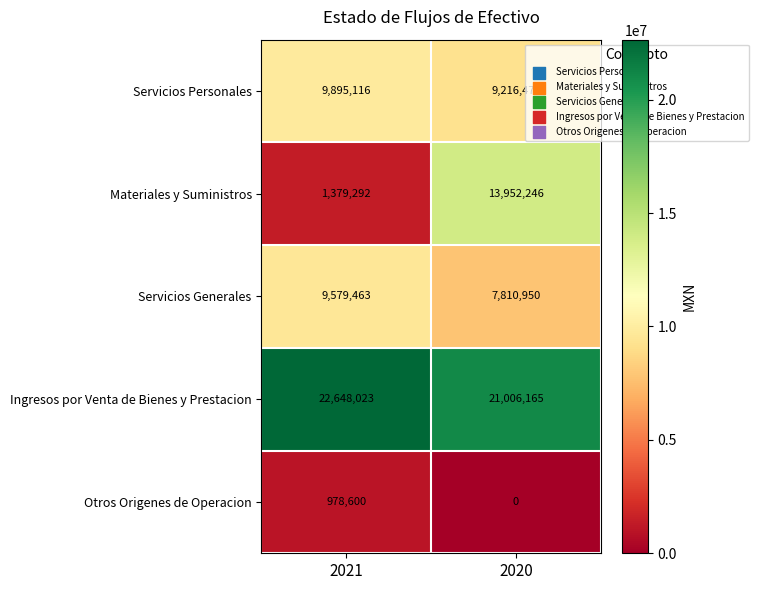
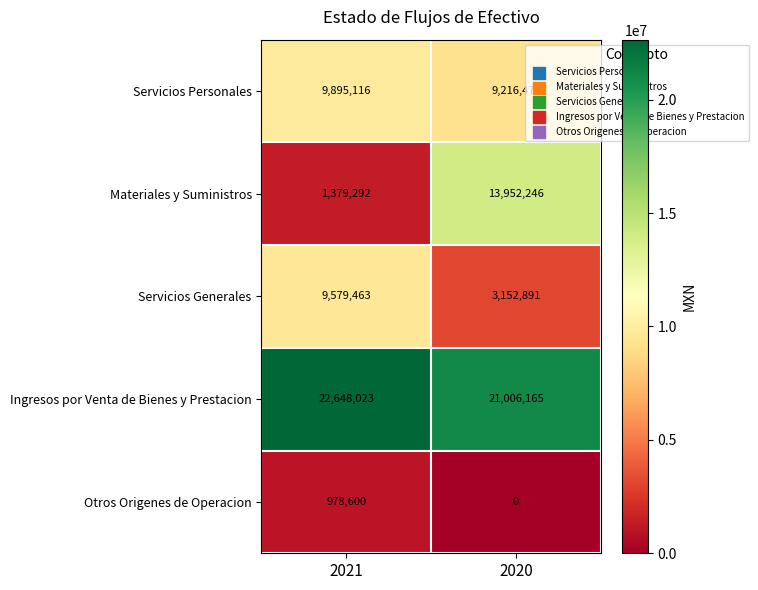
Servicios Generales, 2020: 7,810,950 -> 3,152,891
